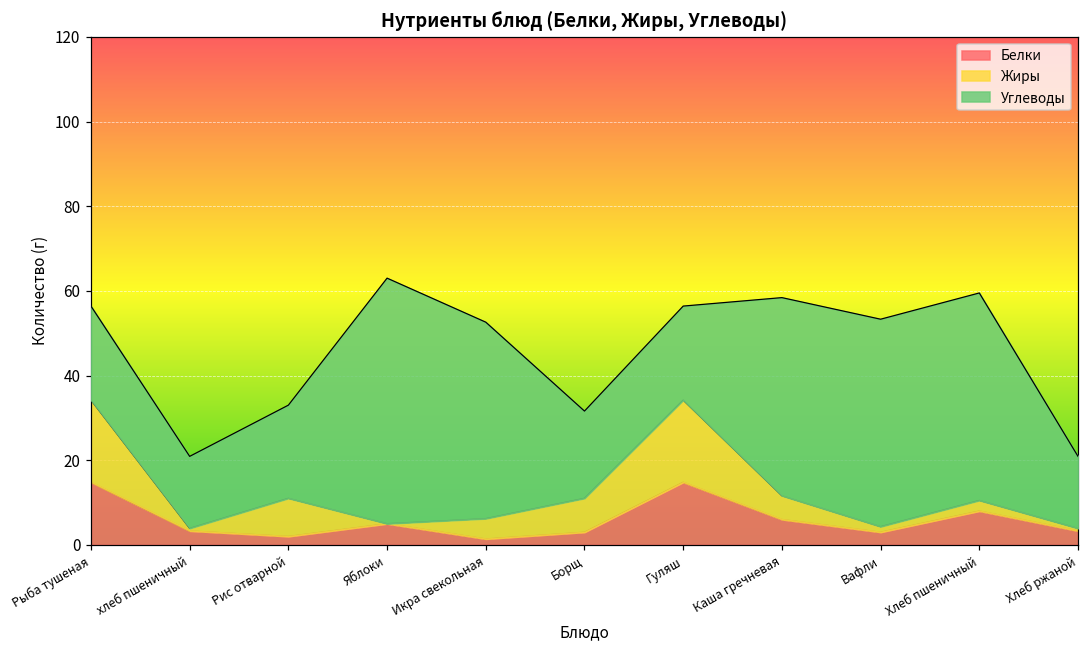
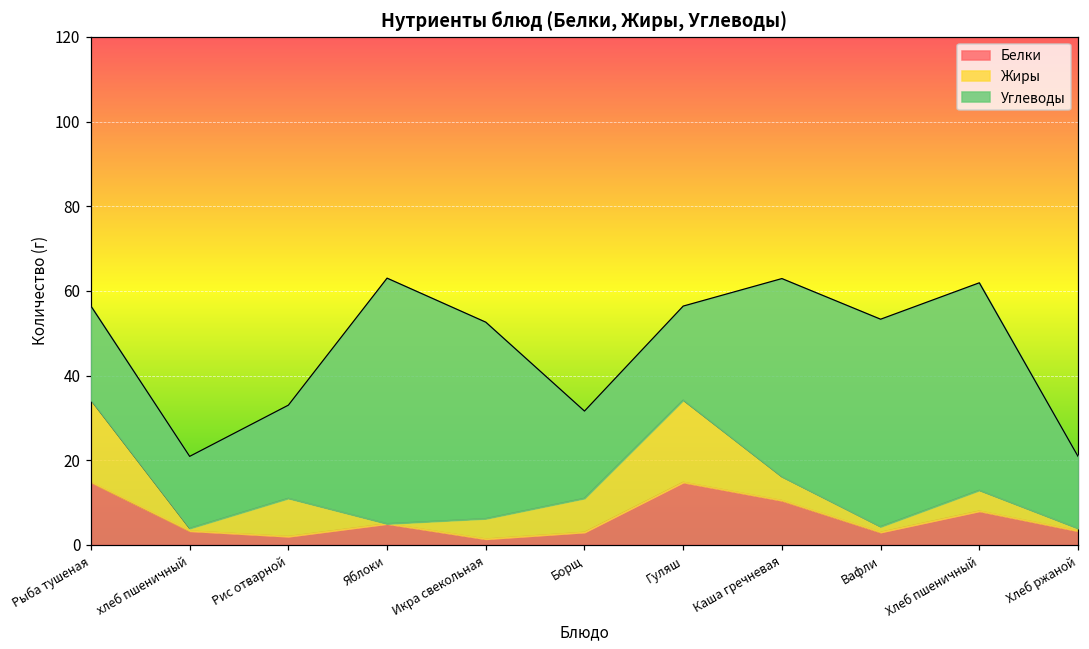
Белки, Каша гречневая: 6 -> 11
Жиры, Хлеб пшеничный: 3 -> 5
